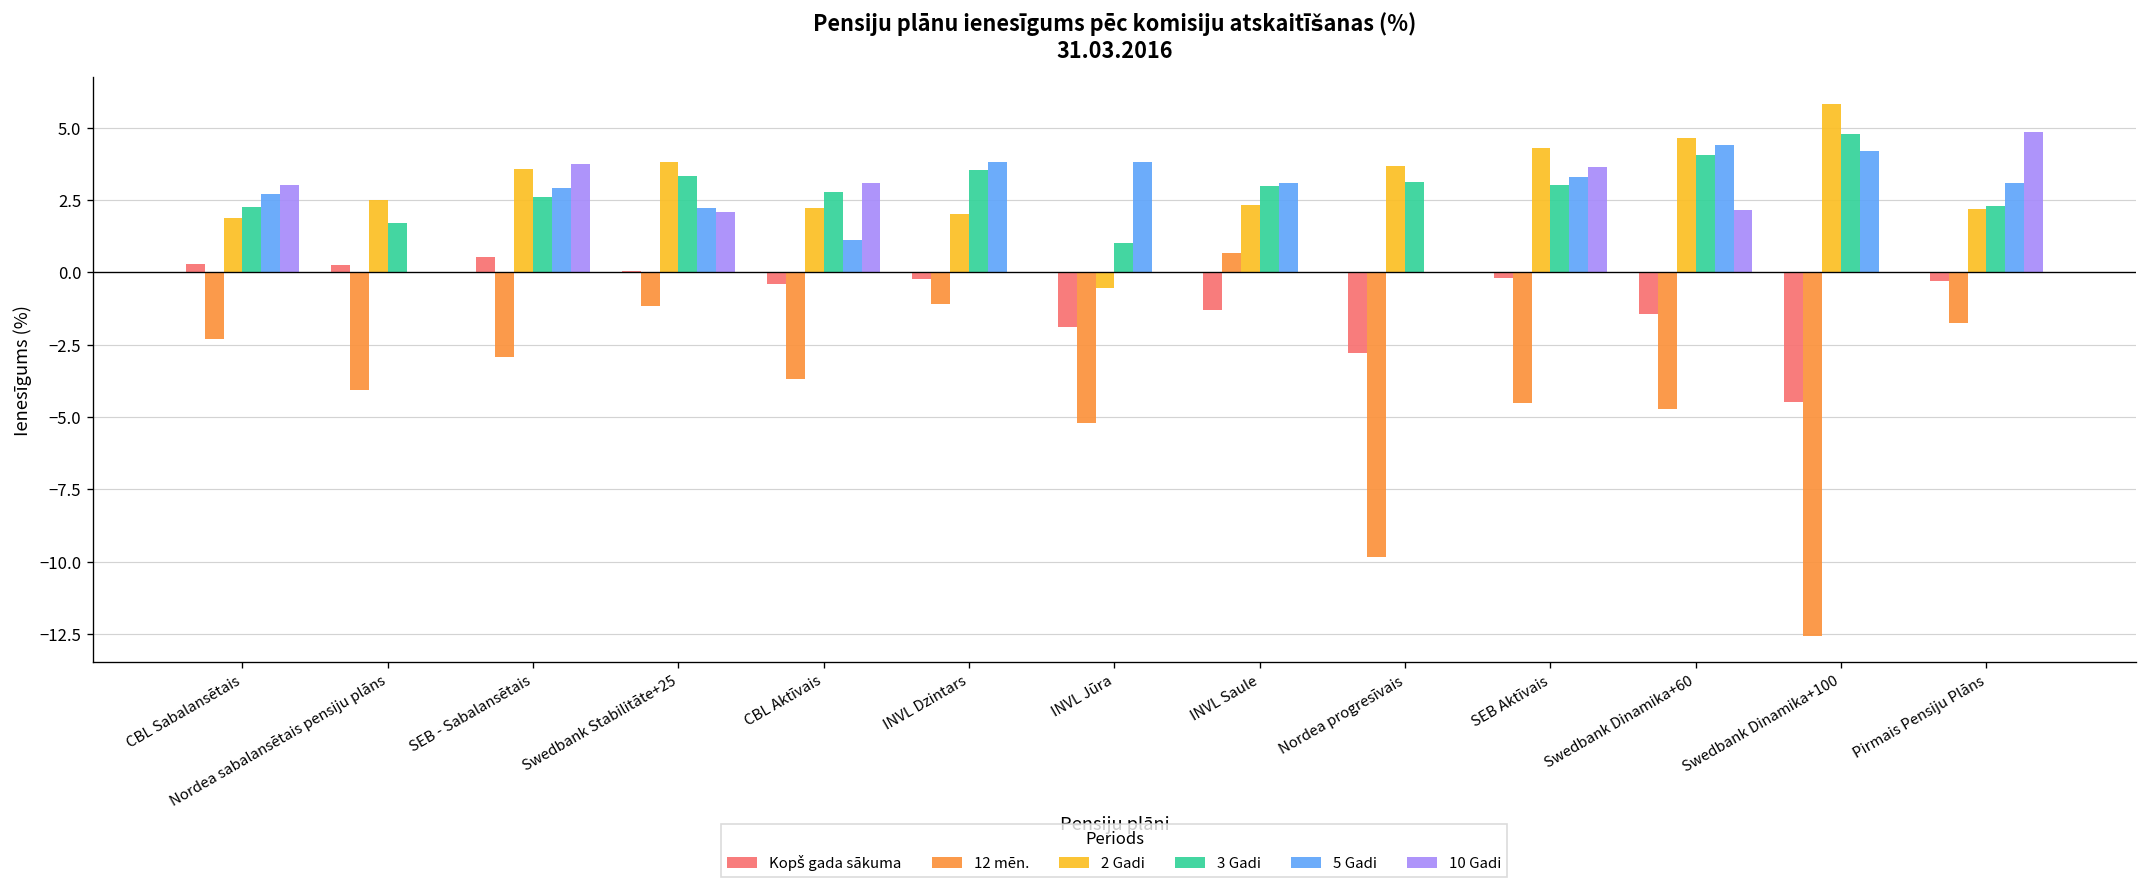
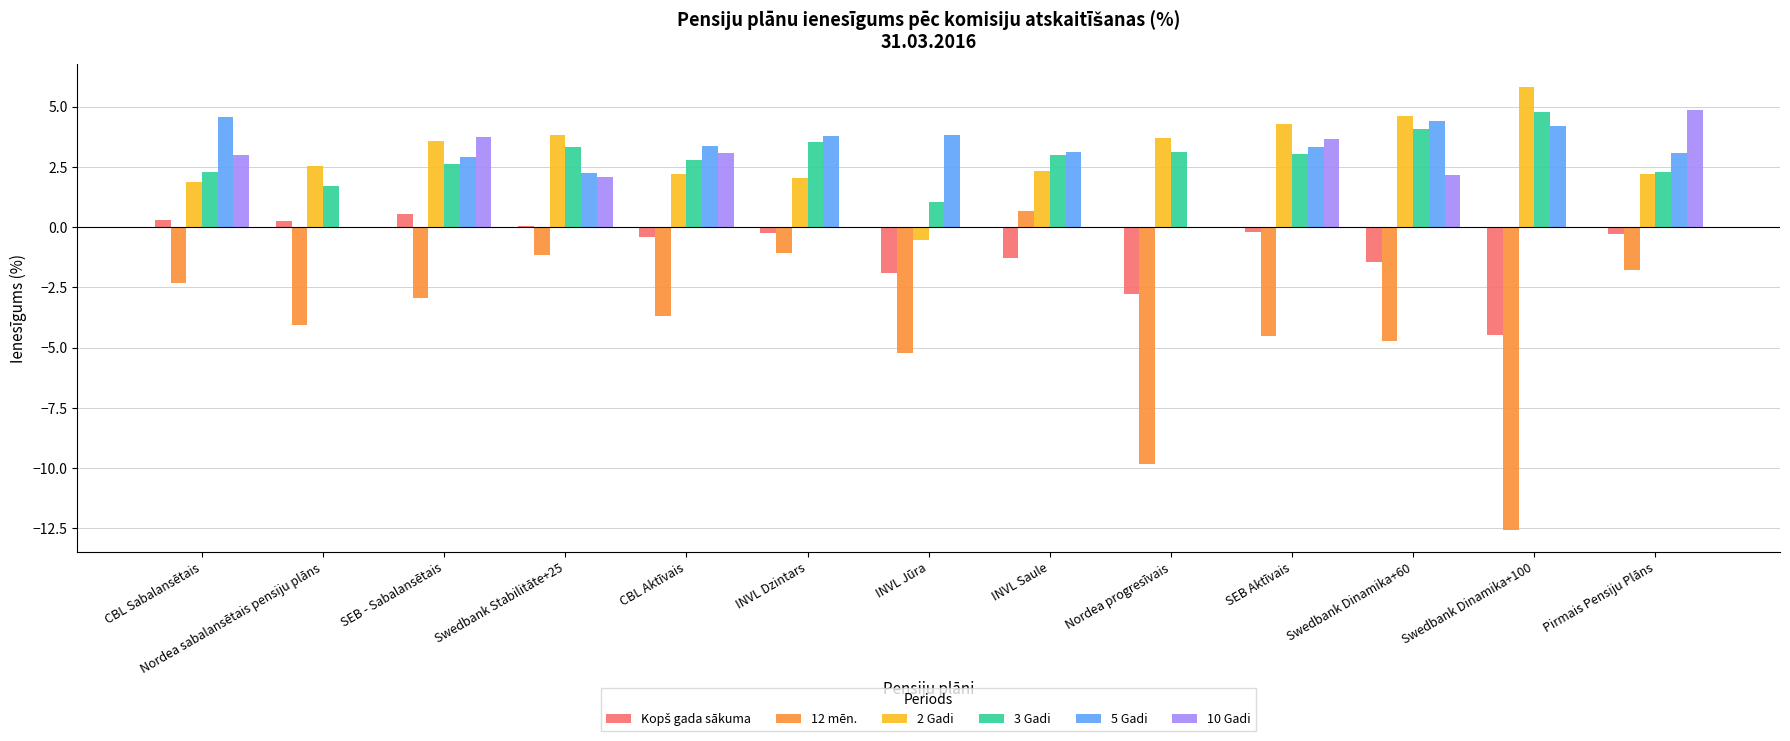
5 Gadi, CBL Sabalansētais: 2.7 -> 4.6
5 Gadi, CBL Aktīvais: 1.1 -> 3.4
